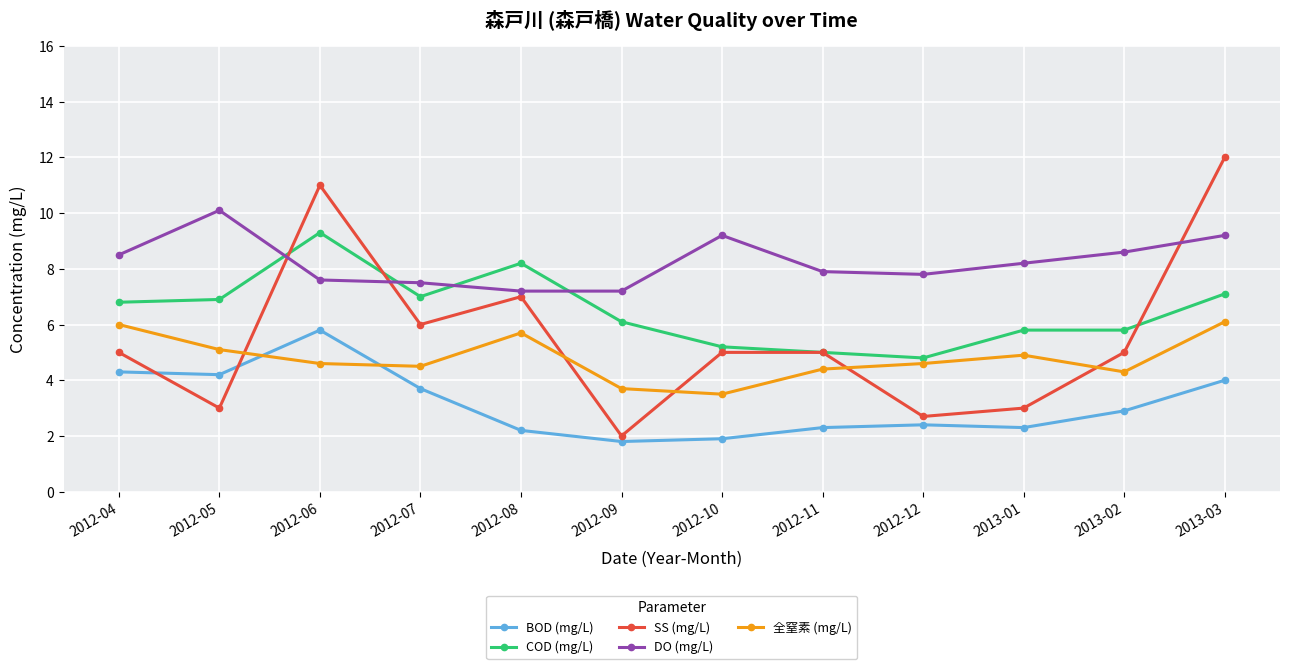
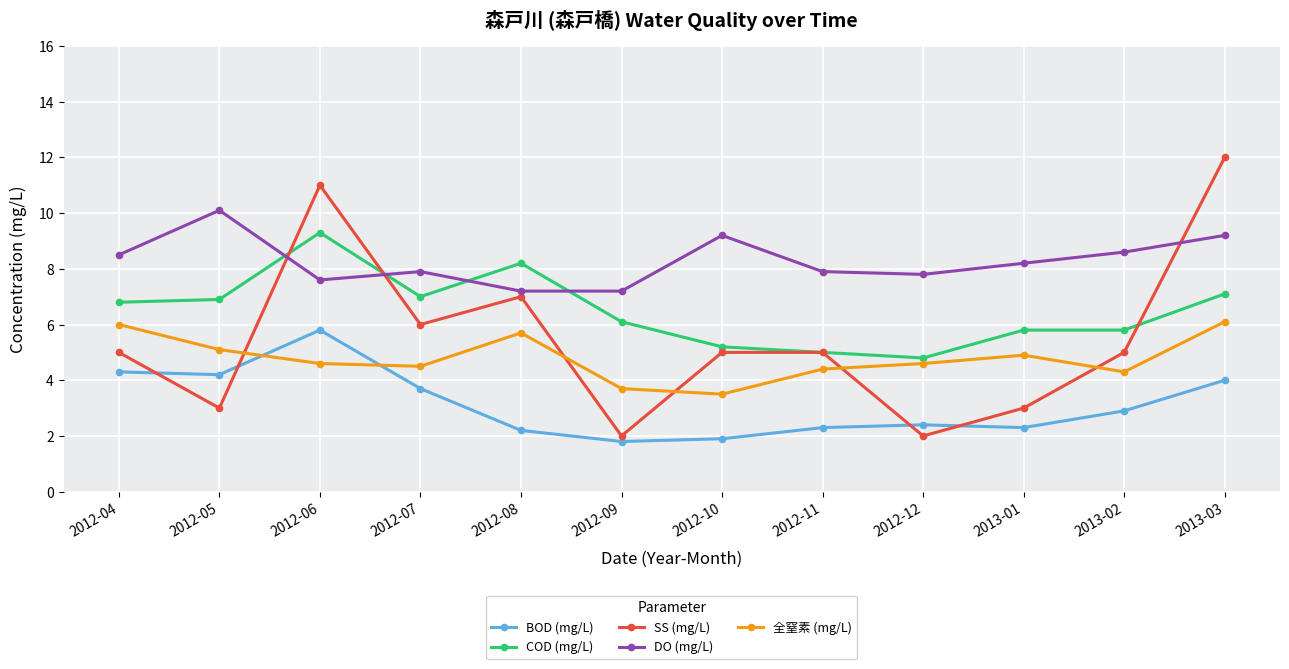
DO (mg/L), 2012-07: 7.5 -> 7.9
SS (mg/L), 2012-12: 2.7 -> 2.0
